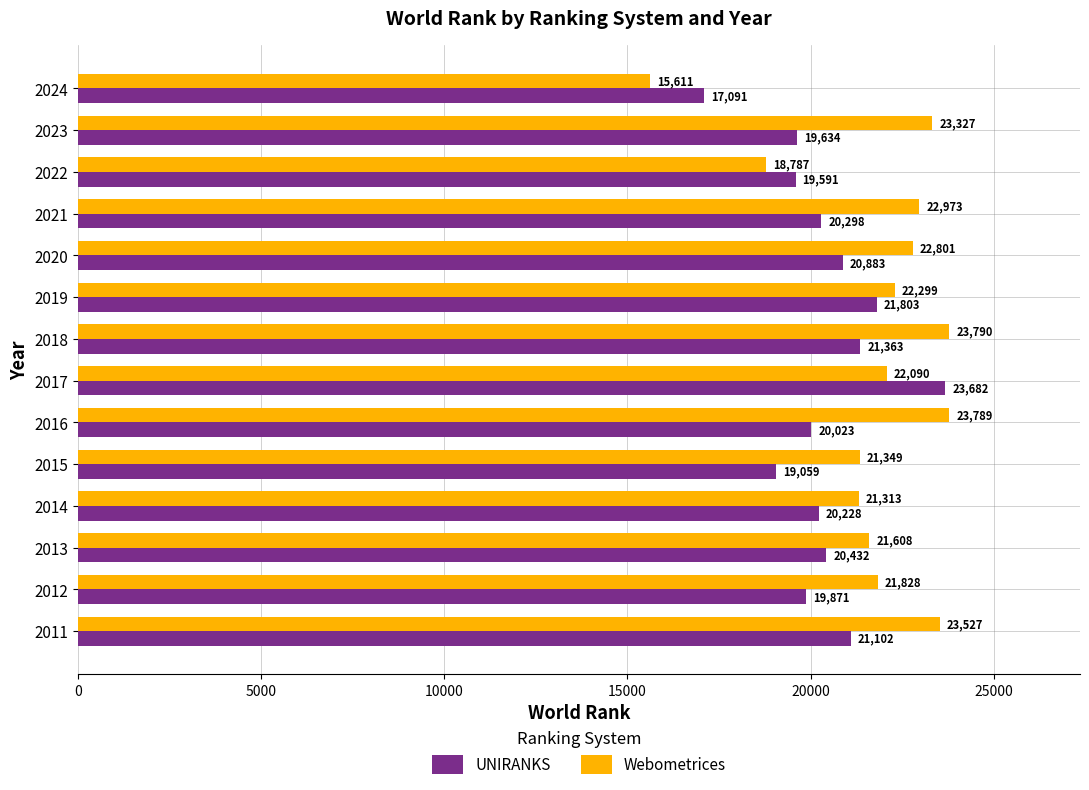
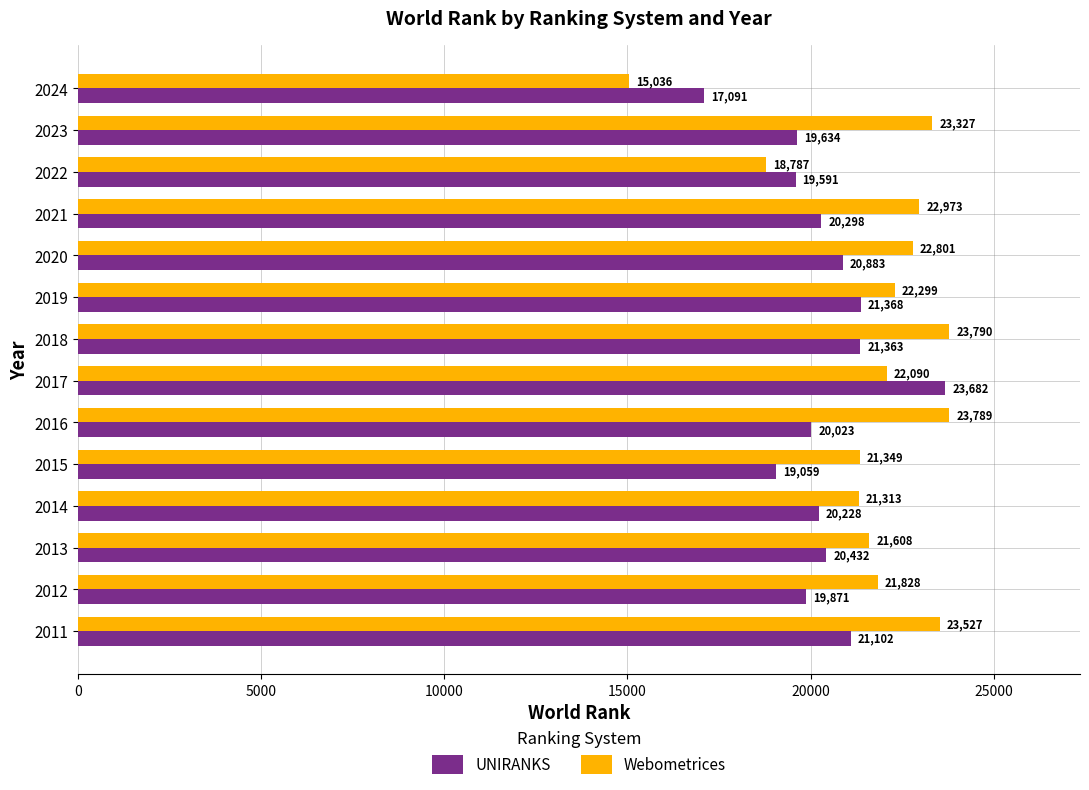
Webometrices, 2024: 15,611 -> 15,036
UNIRANKS, 2019: 21,803 -> 21,368
